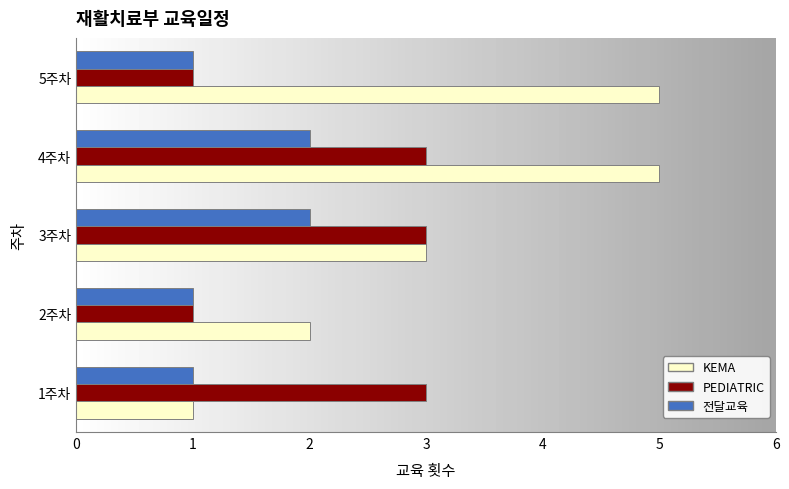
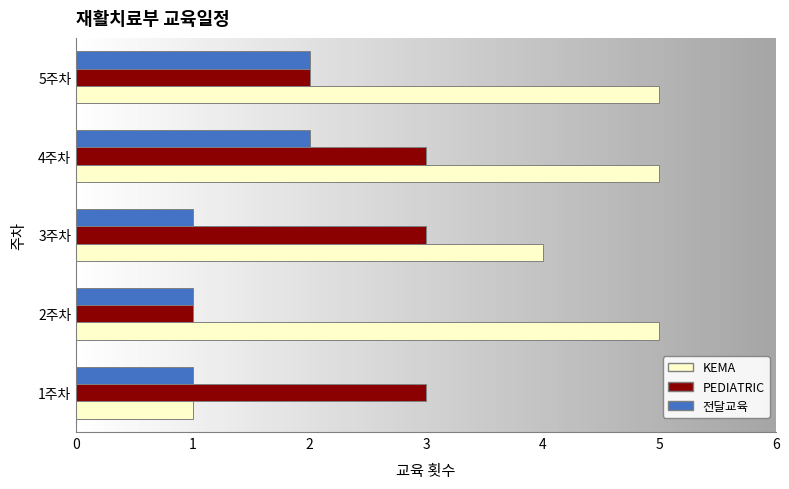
전달교육, 5주차: 1 -> 2
PEDIATRIC, 5주차: 1 -> 2
전달교육, 3주차: 2 -> 1
KEMA, 3주차: 3 -> 4
KEMA, 2주차: 2 -> 5
